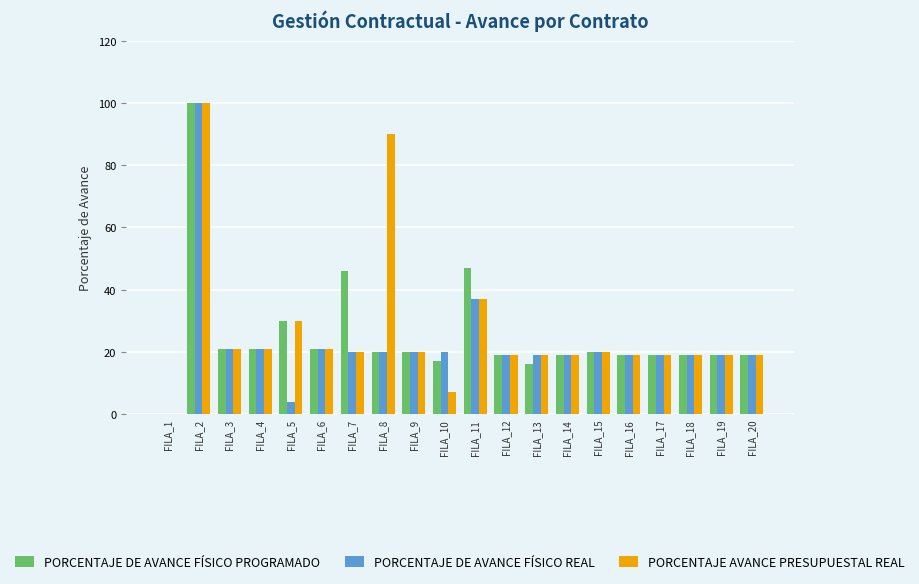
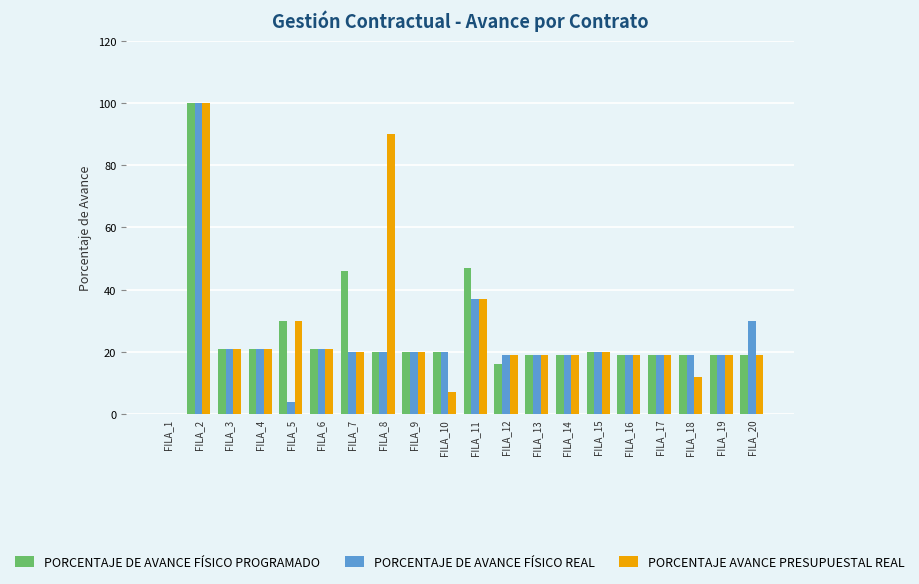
PORCENTAJE DE AVANCE FÍSICO PROGRAMADO, FILA_10: 17 -> 20
PORCENTAJE DE AVANCE FÍSICO PROGRAMADO, FILA_12: 19 -> 16
PORCENTAJE DE AVANCE FÍSICO PROGRAMADO, FILA_13: 16 -> 19
PORCENTAJE AVANCE PRESUPUESTAL REAL, FILA_18: 19 -> 12
PORCENTAJE DE AVANCE FÍSICO REAL, FILA_20: 19 -> 30
